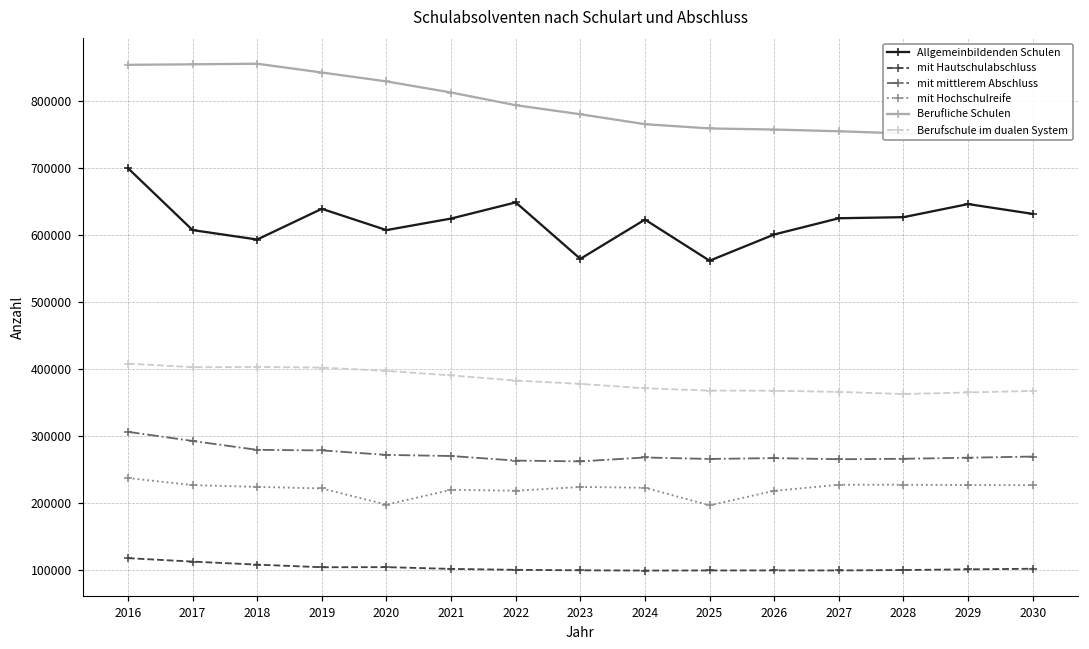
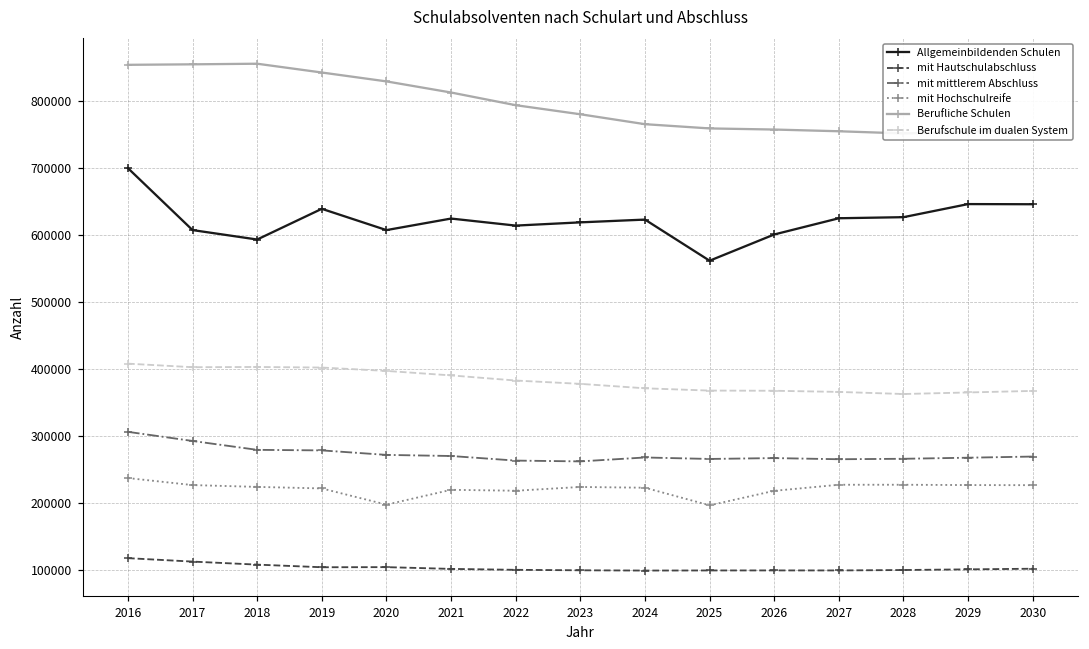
Allgemeinbildenden Schulen, 2022: 650000 -> 610000
Allgemeinbildenden Schulen, 2023: 560000 -> 620000
Allgemeinbildenden Schulen, 2030: 630000 -> 650000
